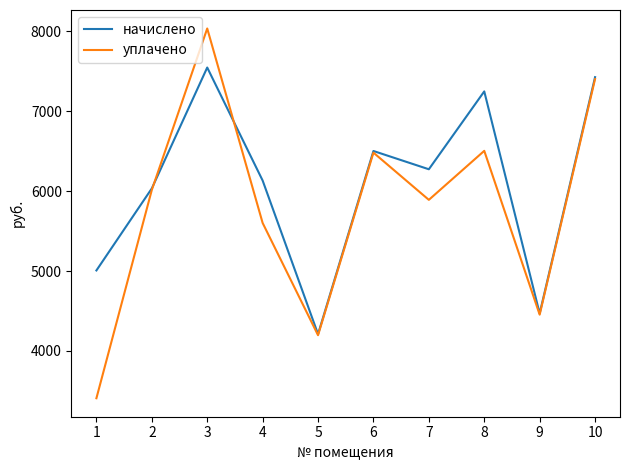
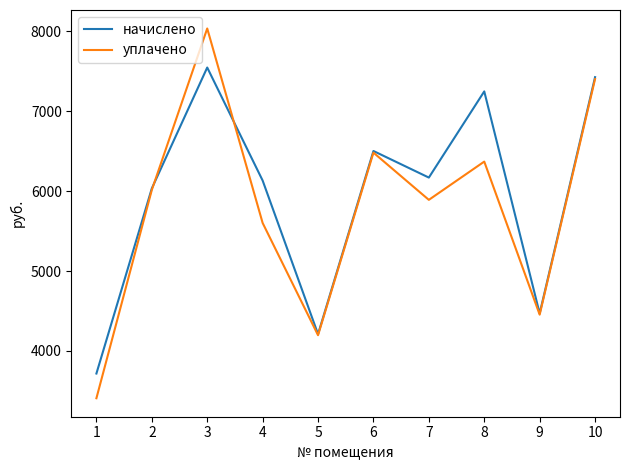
начислено, 1: 5000 -> 3700
начислено, 7: 6300 -> 6200
уплачено, 8: 6500 -> 6400
